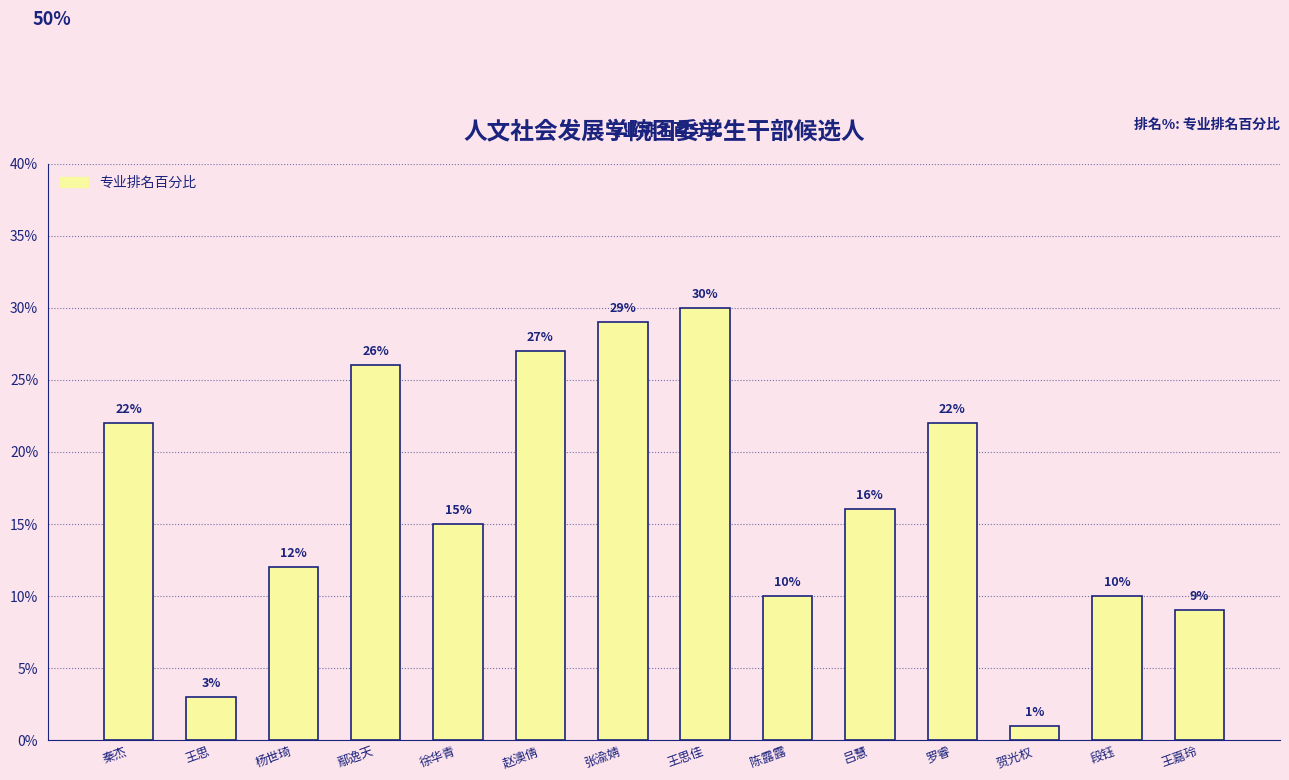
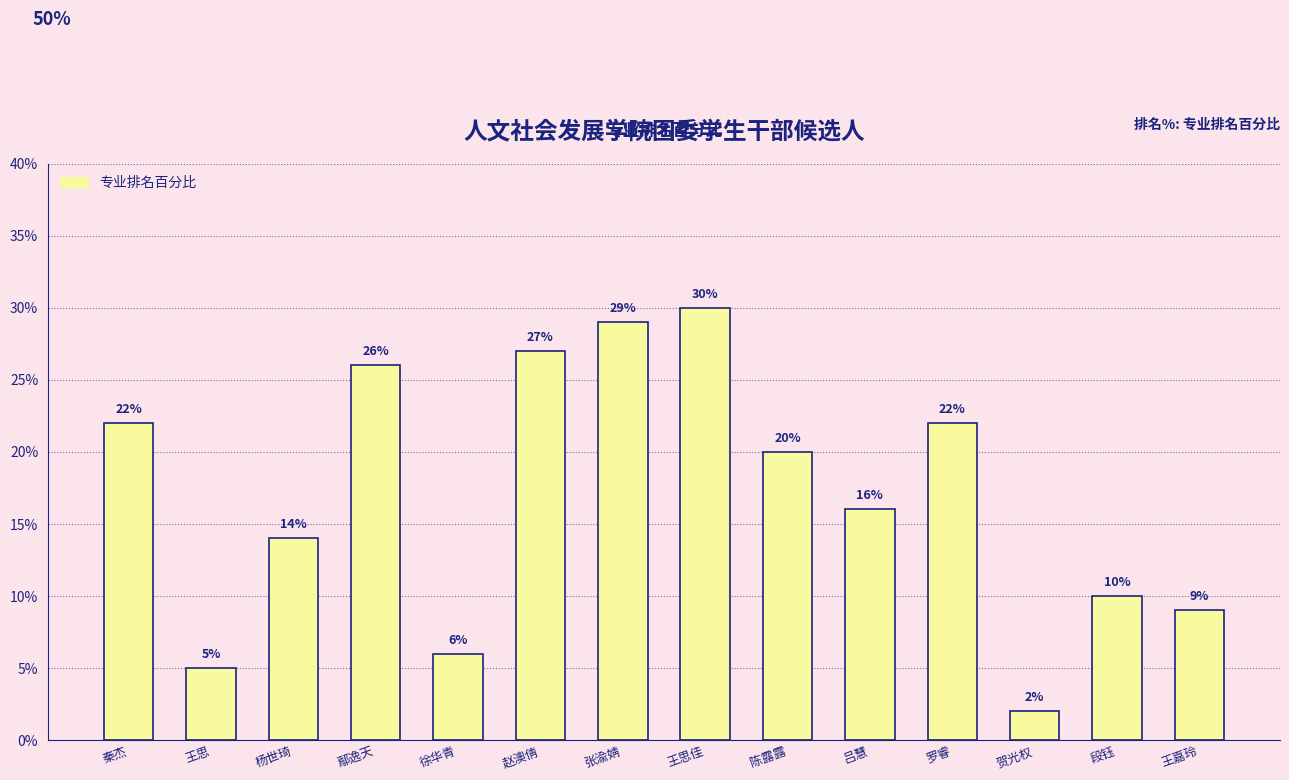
王思: 3% -> 5%
杨世琦: 12% -> 14%
徐华青: 15% -> 6%
陈露露: 10% -> 20%
贺光权: 1% -> 2%
